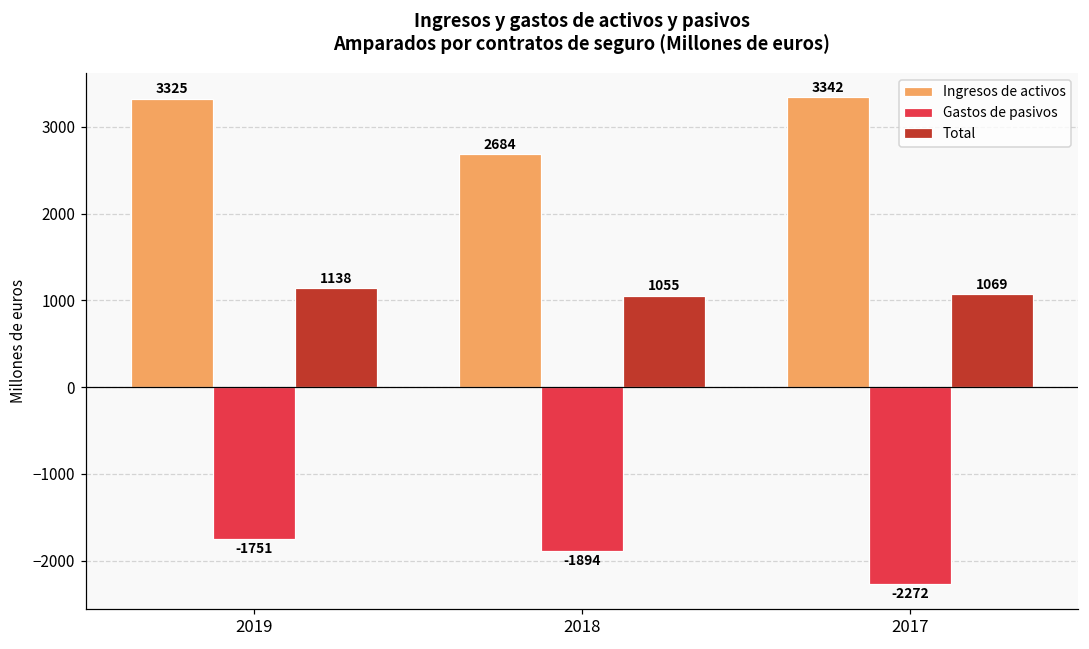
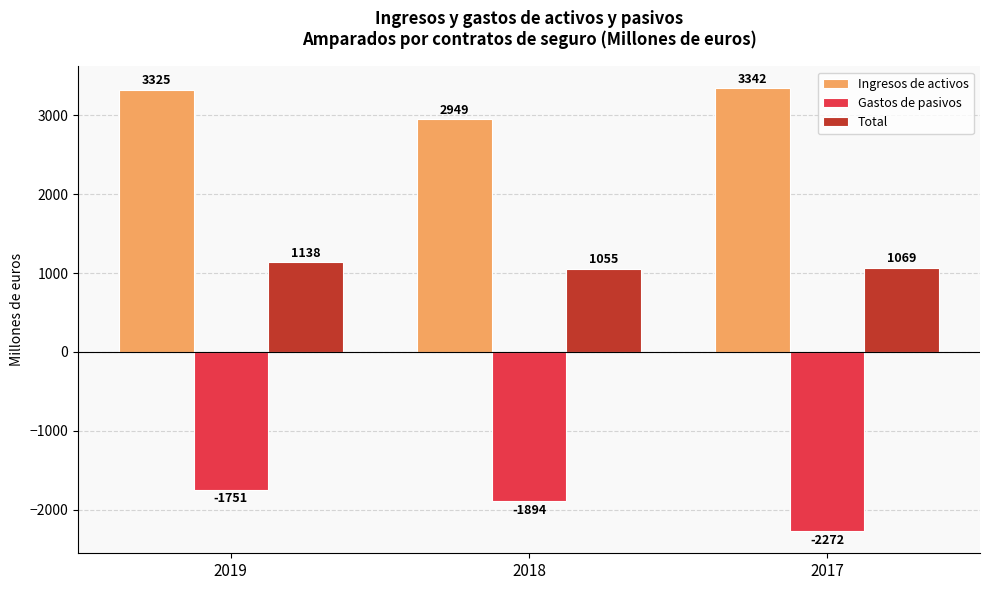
Ingresos de activos, 2018: 2684 -> 2949
